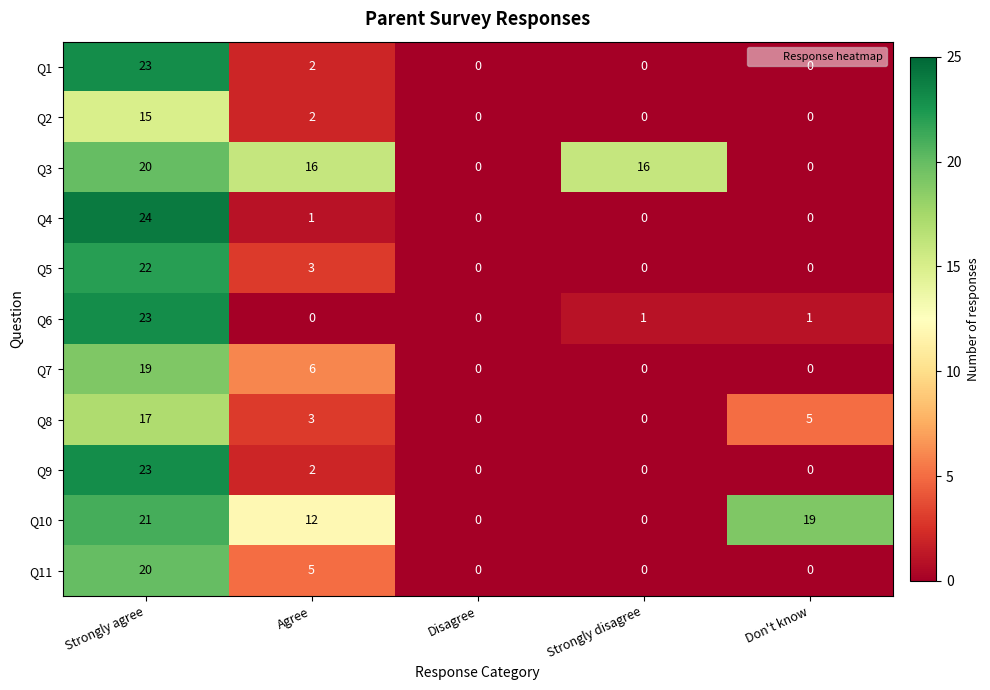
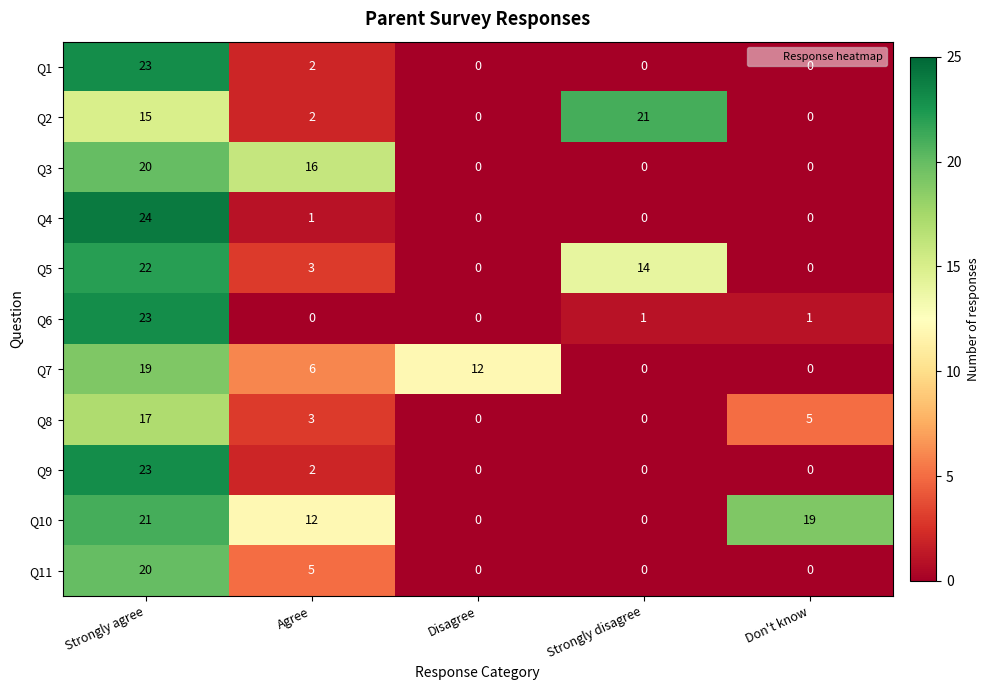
Q2, Strongly disagree: 0 -> 21
Q3, Strongly disagree: 16 -> 0
Q5, Strongly disagree: 0 -> 14
Q7, Disagree: 0 -> 12
